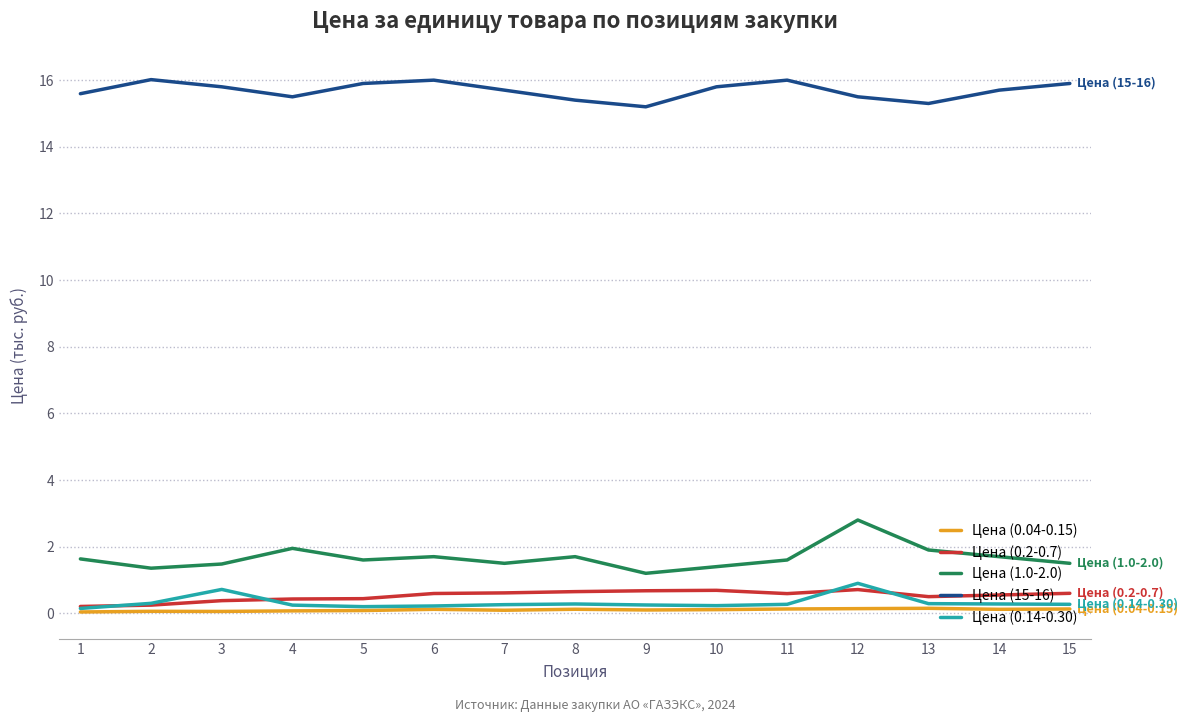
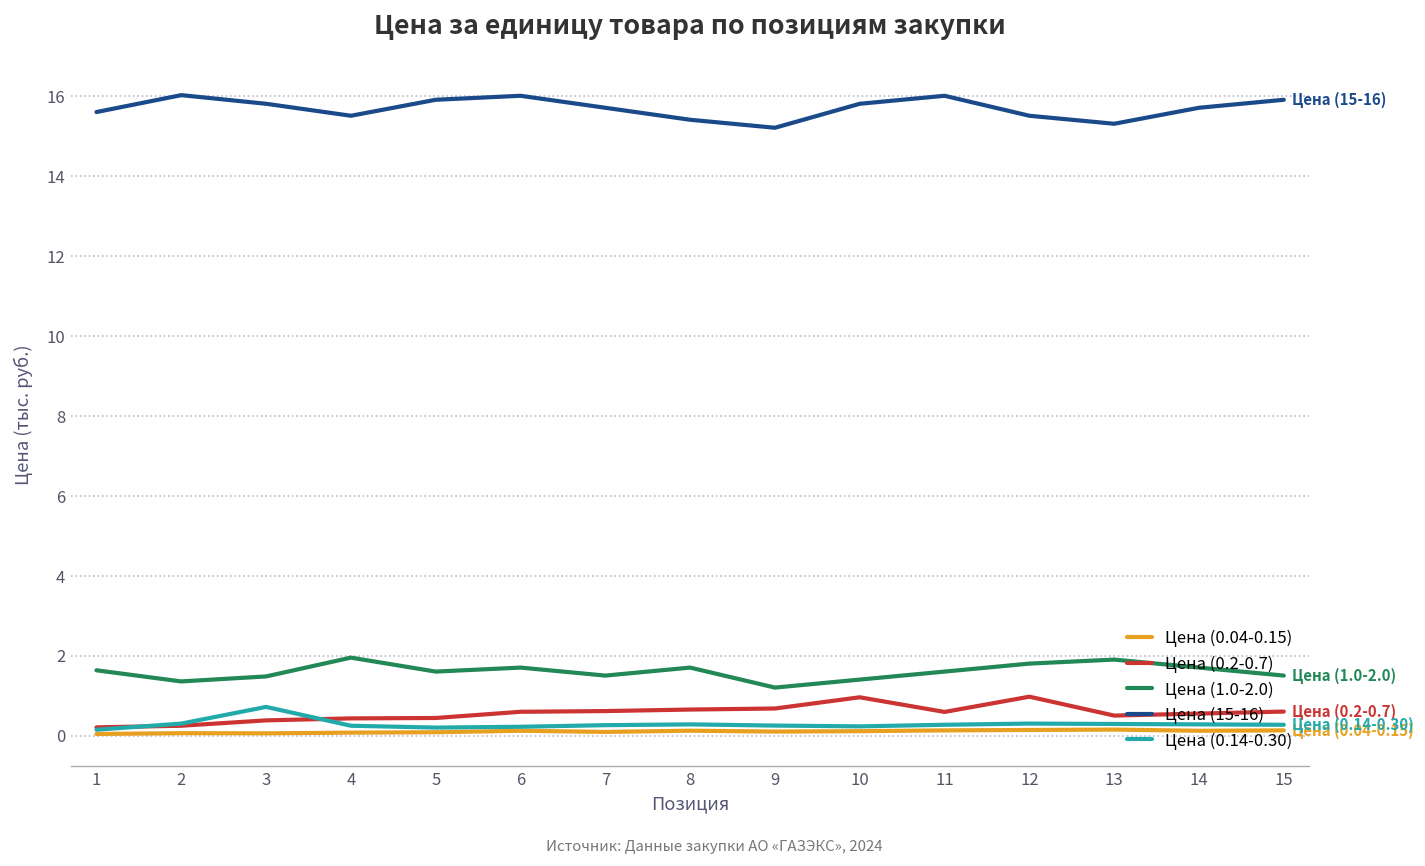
Цена (0.2-0.7), 10: 0.7 -> 1.0
Цена (0.2-0.7), 12: 0.7 -> 1.0
Цена (1.0-2.0), 12: 2.8 -> 1.8
Цена (0.14-0.30), 12: 0.9 -> 0.3
